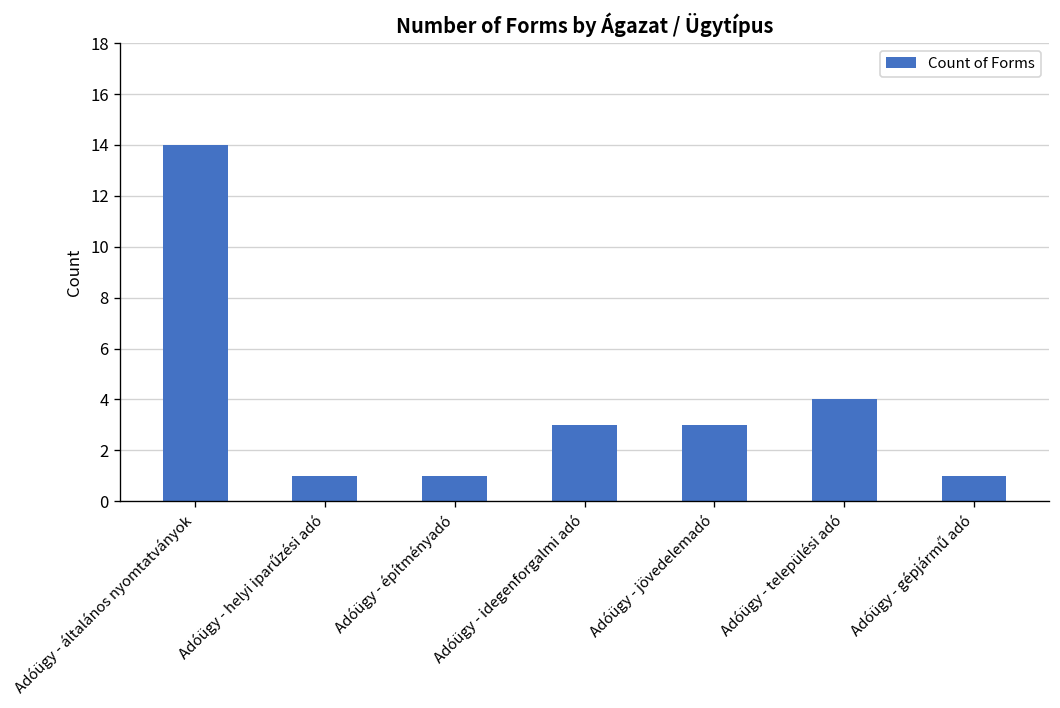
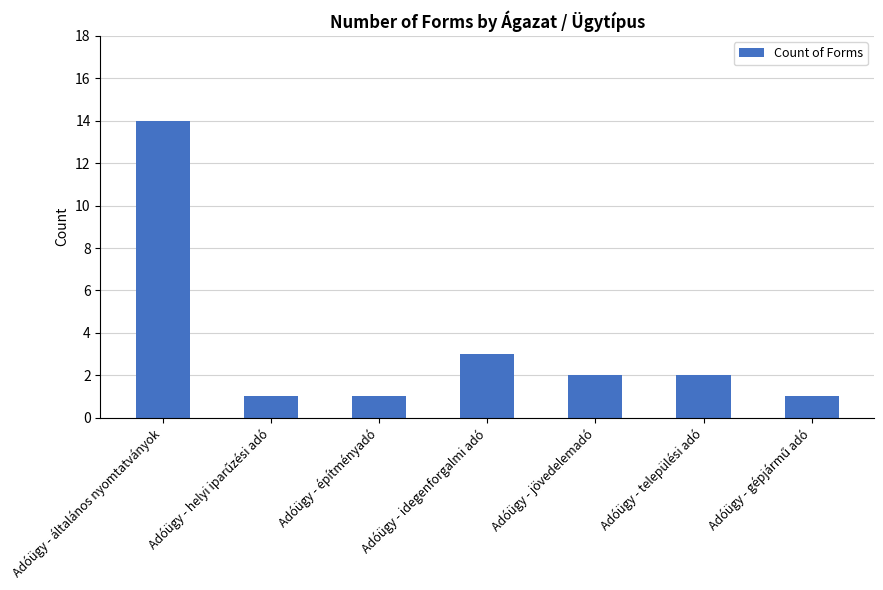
Adóügy - jövedelemadó: 3 -> 2
Adóügy - települési adó: 4 -> 2
